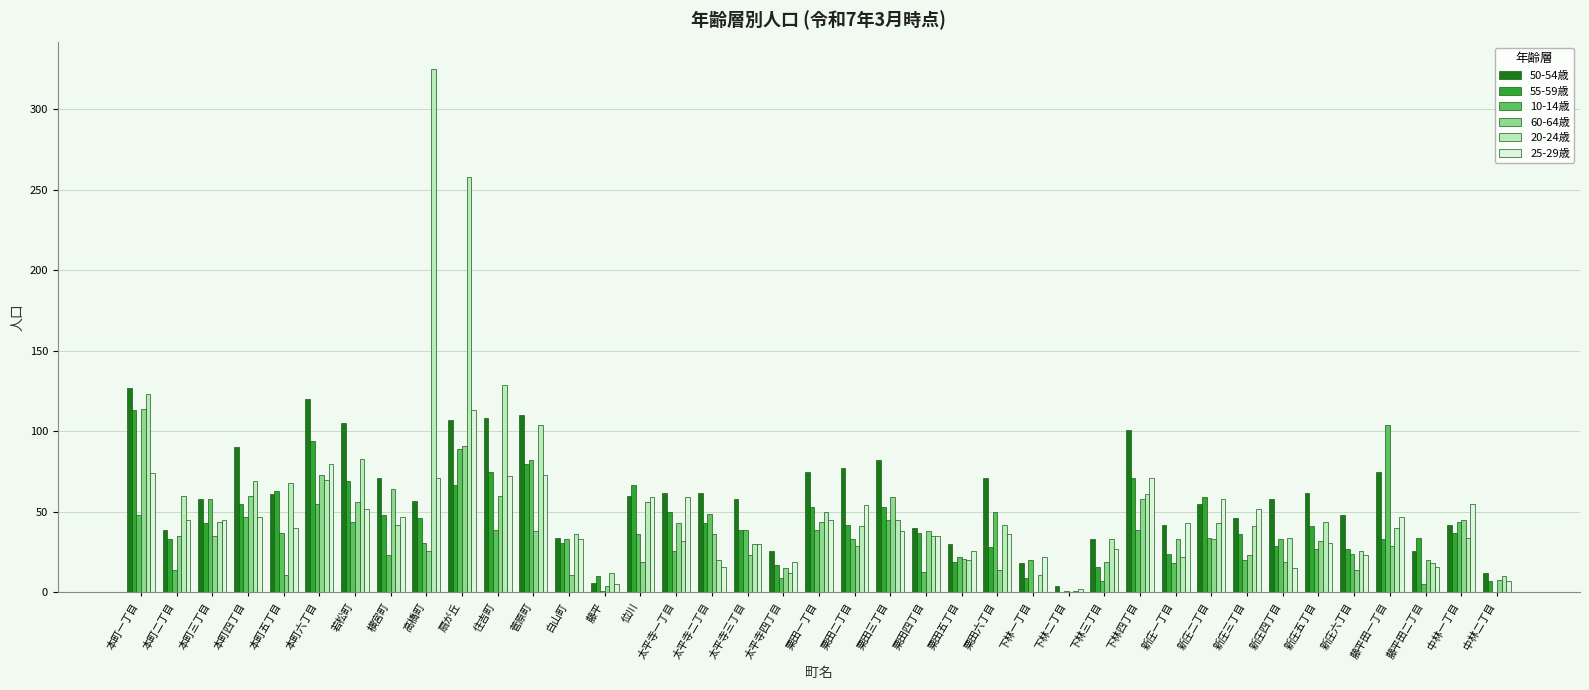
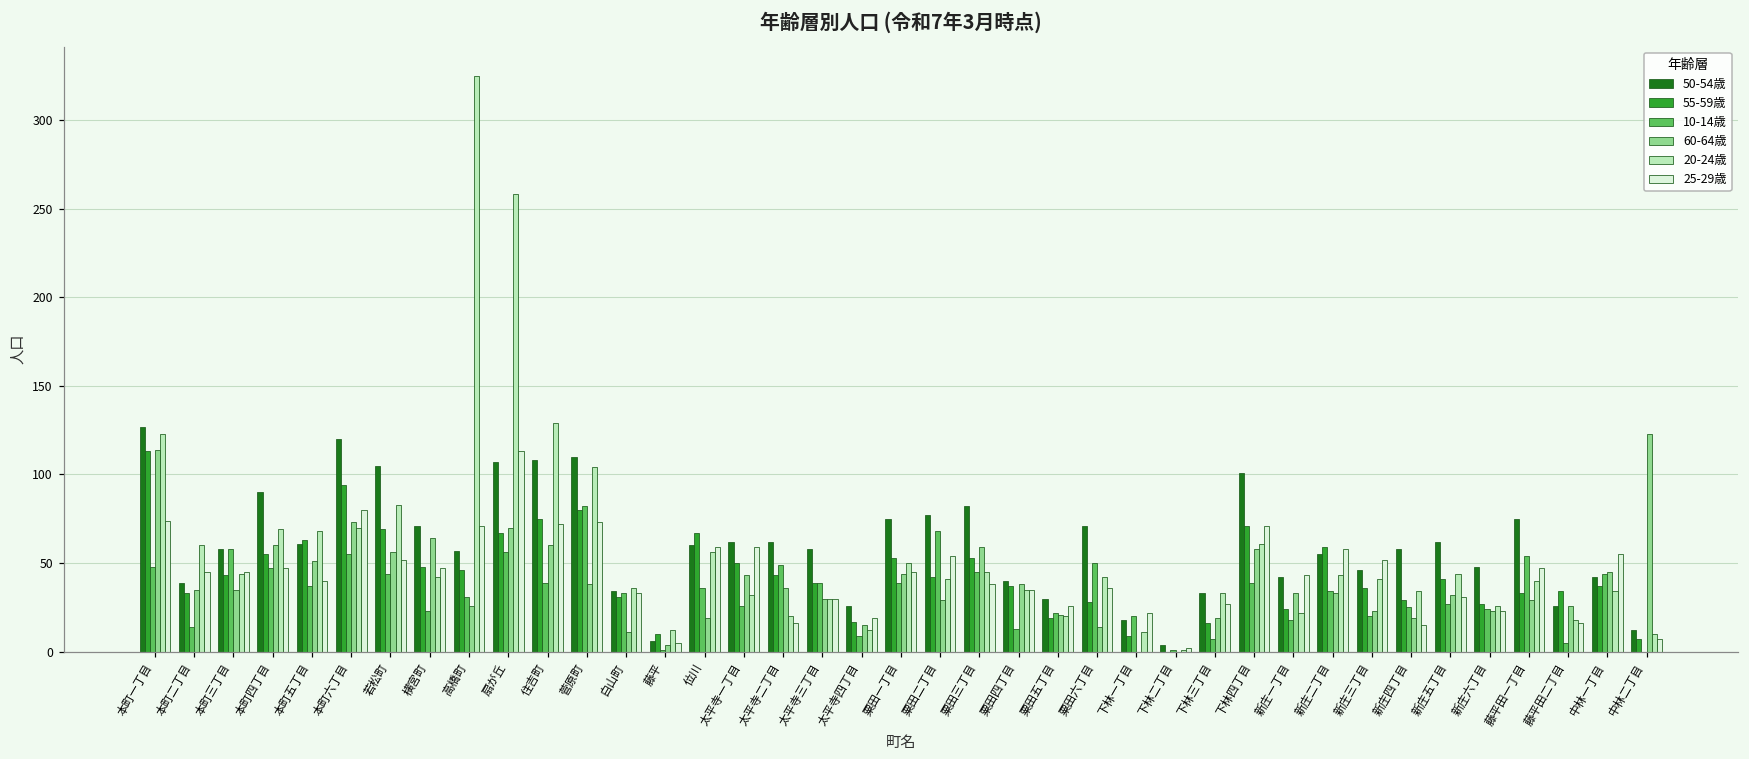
60-64歳, 本町五丁目: 11 -> 51
10-14歳, 扇が丘: 89 -> 56
60-64歳, 扇が丘: 91 -> 70
60-64歳, 太平寺三丁目: 23 -> 30
10-14歳, 粟田二丁目: 33 -> 68
10-14歳, 新庄四丁目: 33 -> 25
60-64歳, 新庄六丁目: 14 -> 23
10-14歳, 藤平田一丁目: 104 -> 54
60-64歳, 藤平田二丁目: 20 -> 26
60-64歳, 中林二丁目: 8 -> 123
